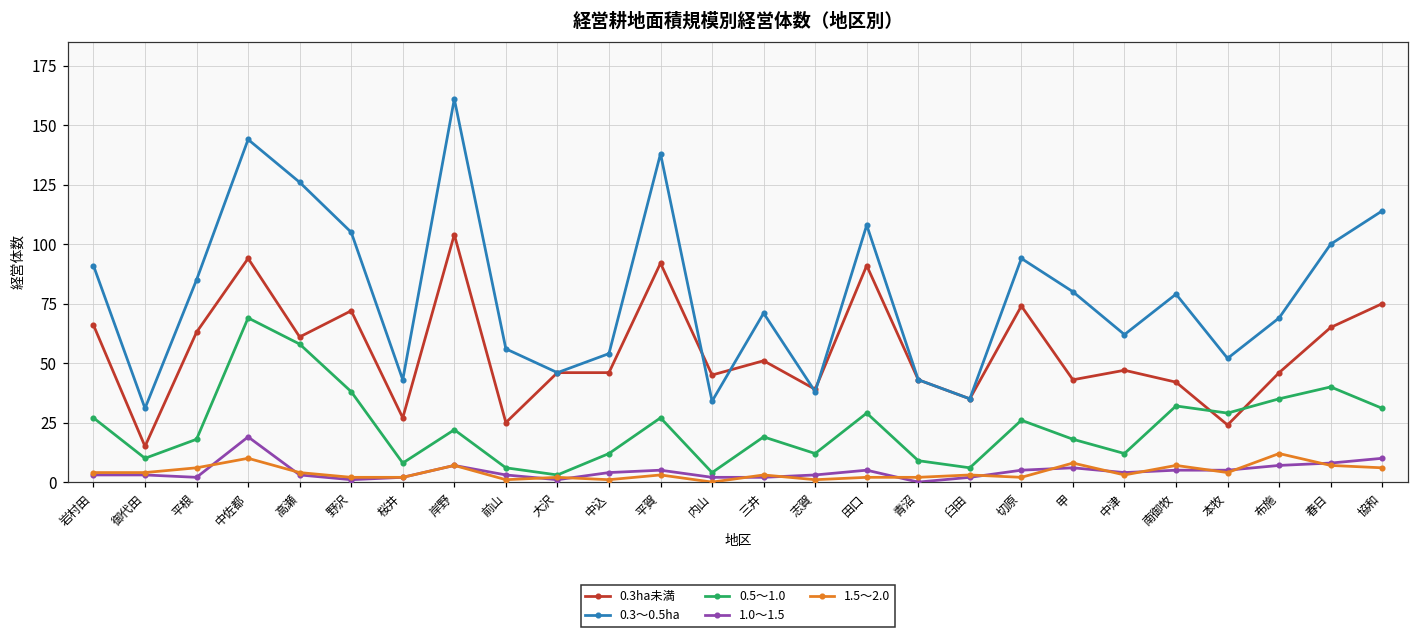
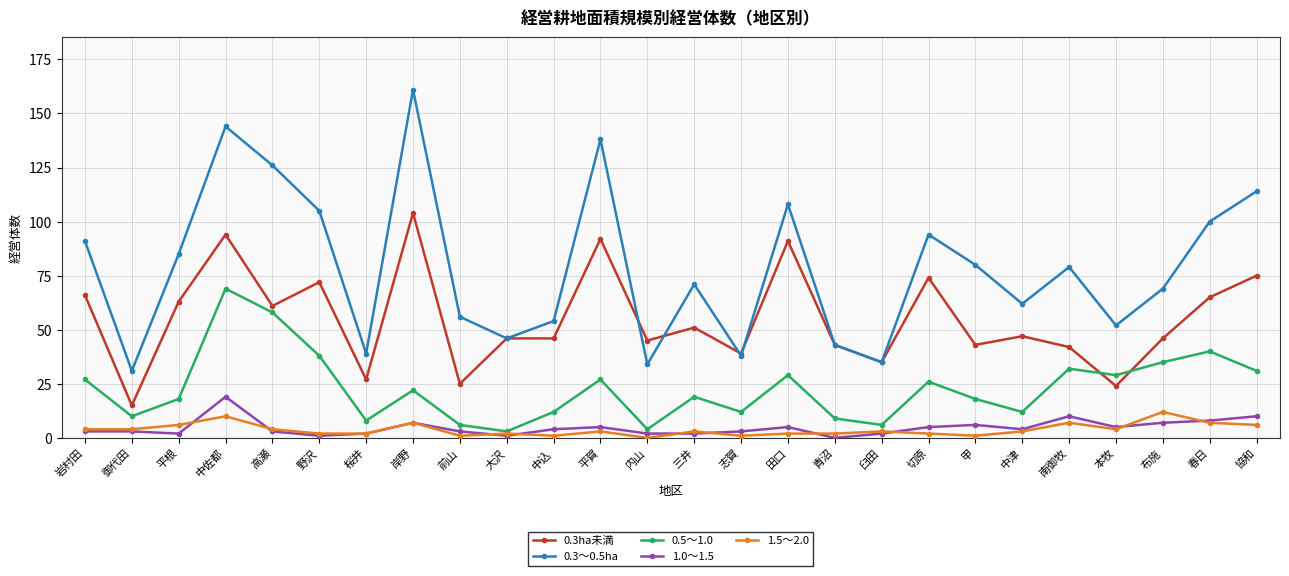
0.3～0.5ha, 桜井: 43 -> 39
1.5～2.0, 甲: 8 -> 1
1.0～1.5, 南御牧: 5 -> 10
